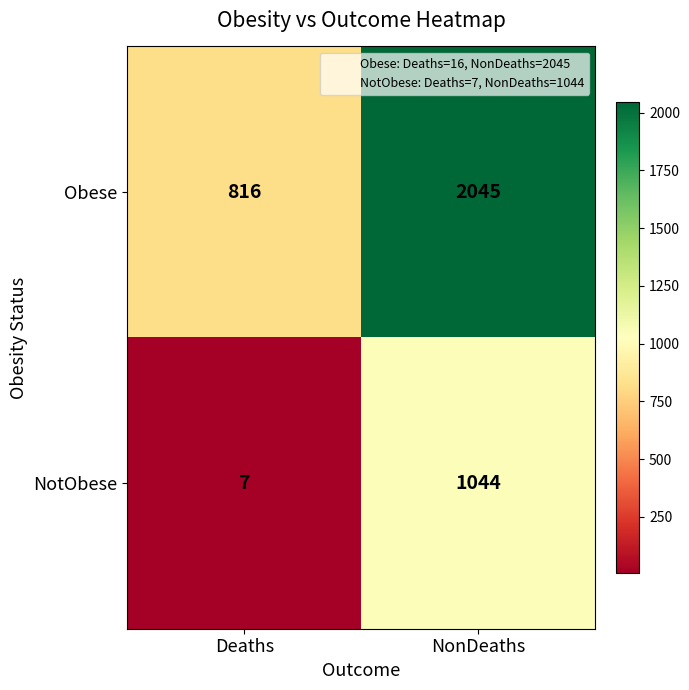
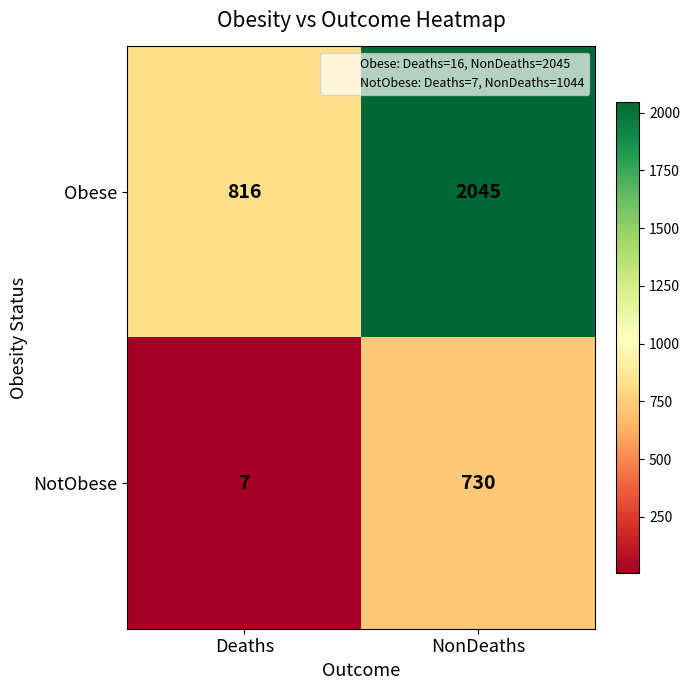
NotObese, NonDeaths: 1044 -> 730
